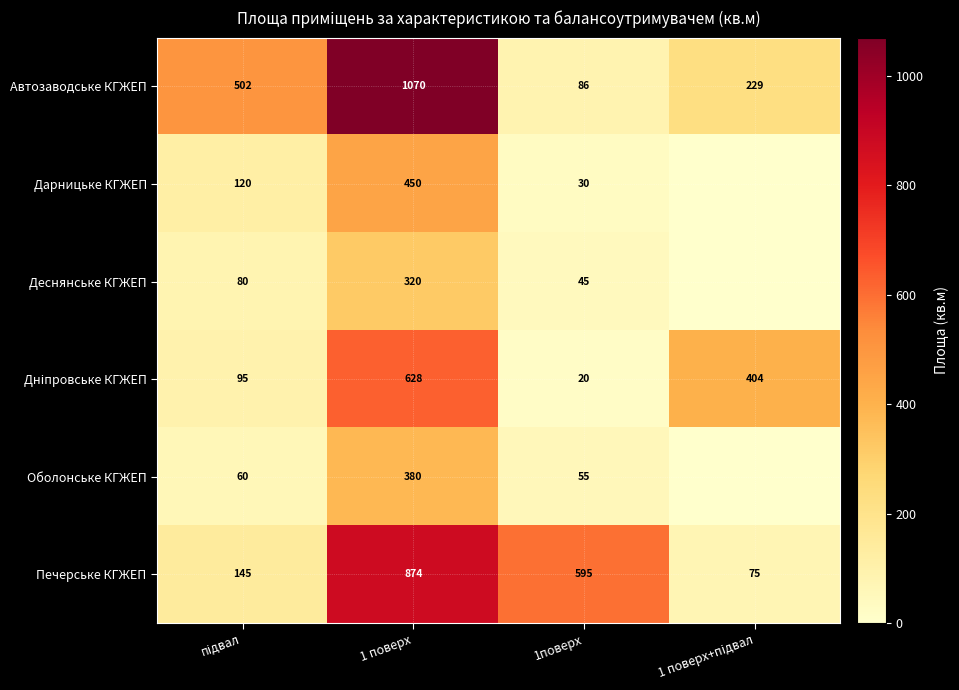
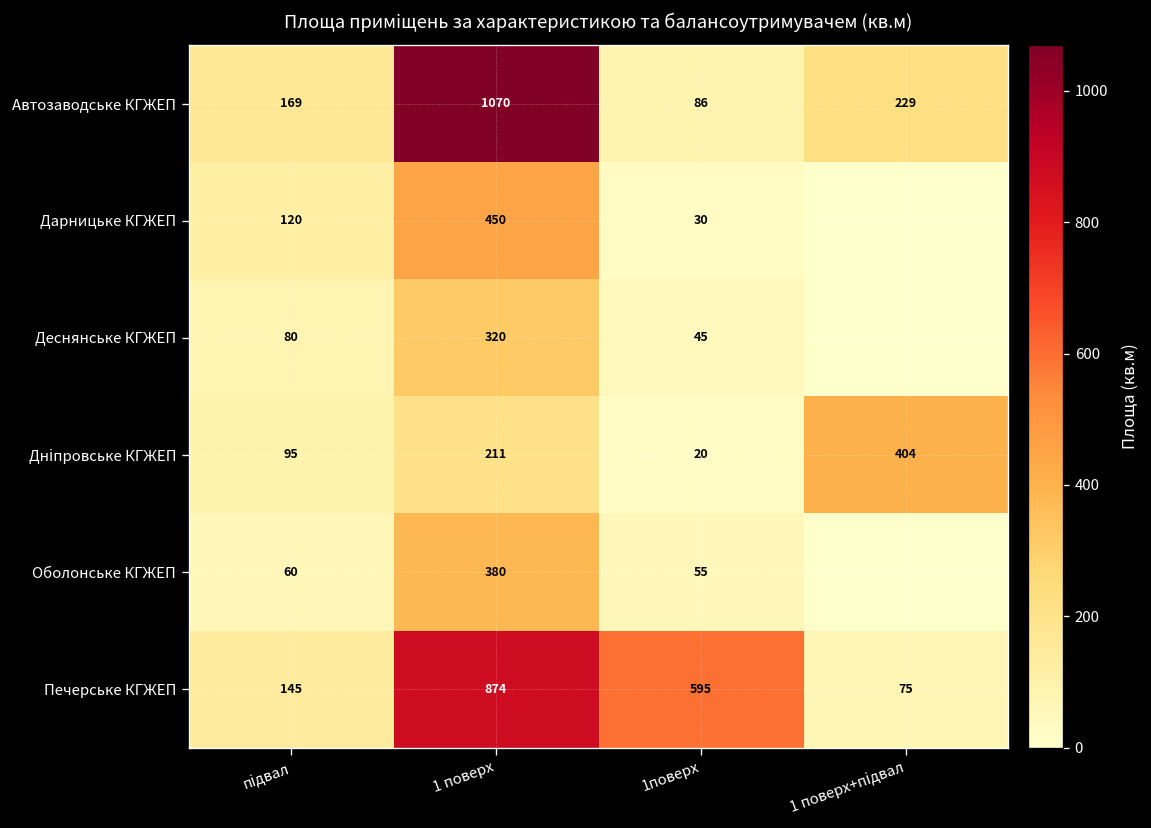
Автозаводське КГЖЕП, підвал: 502 -> 169
Дніпровське КГЖЕП, 1 поверх: 628 -> 211
